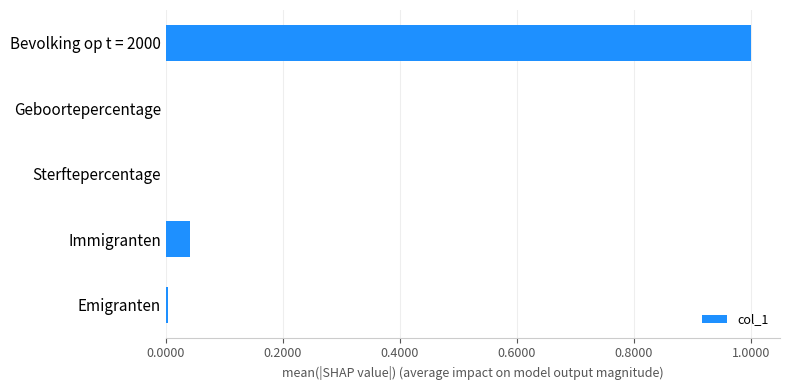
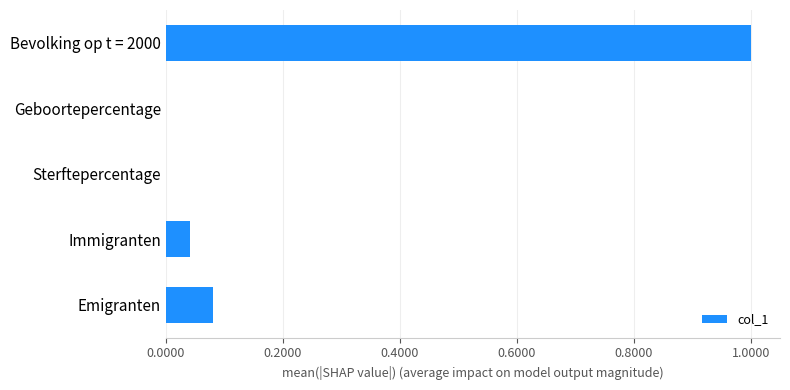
Emigranten: 0.00 -> 0.08
